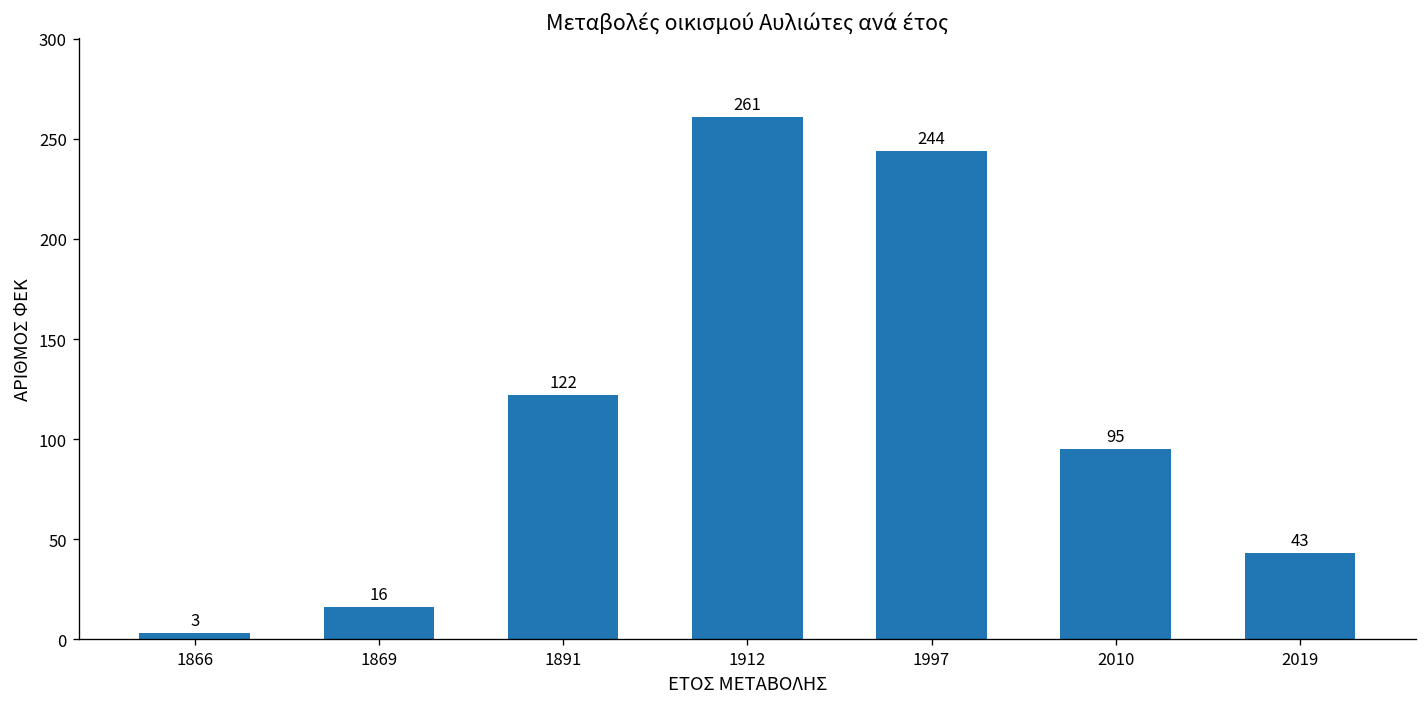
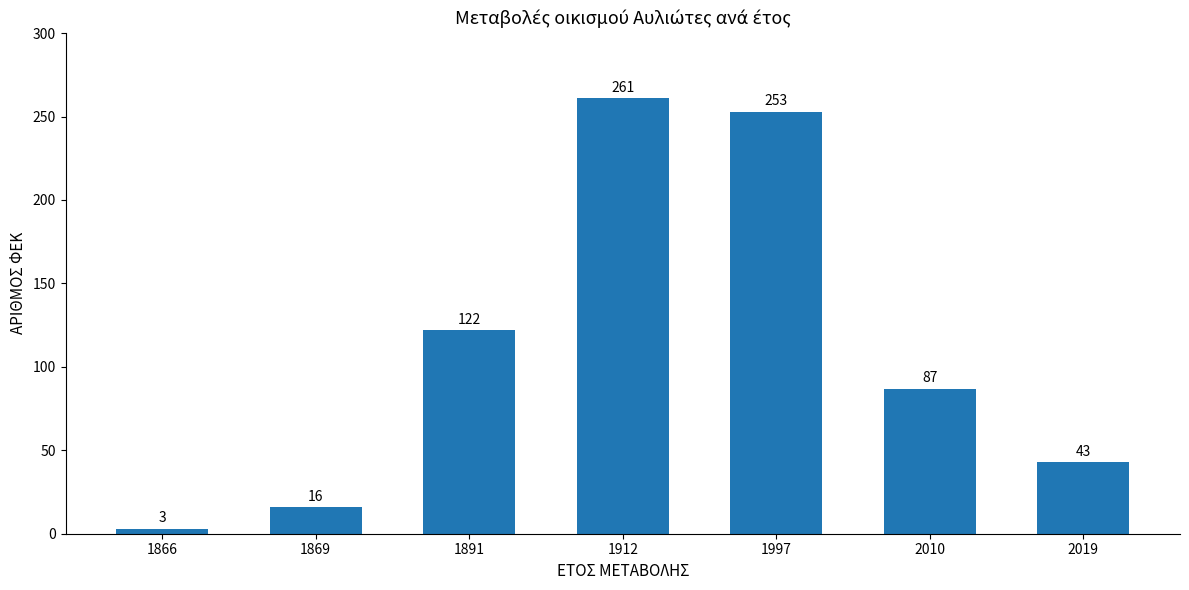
1997: 244 -> 253
2010: 95 -> 87
